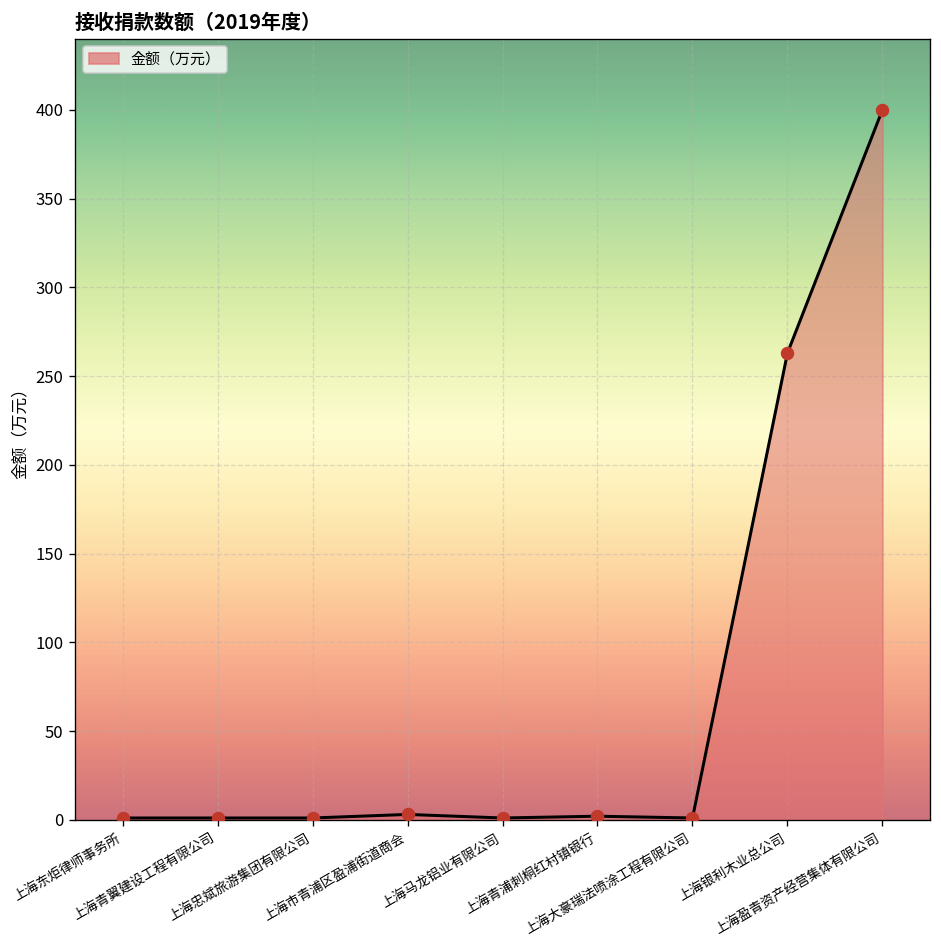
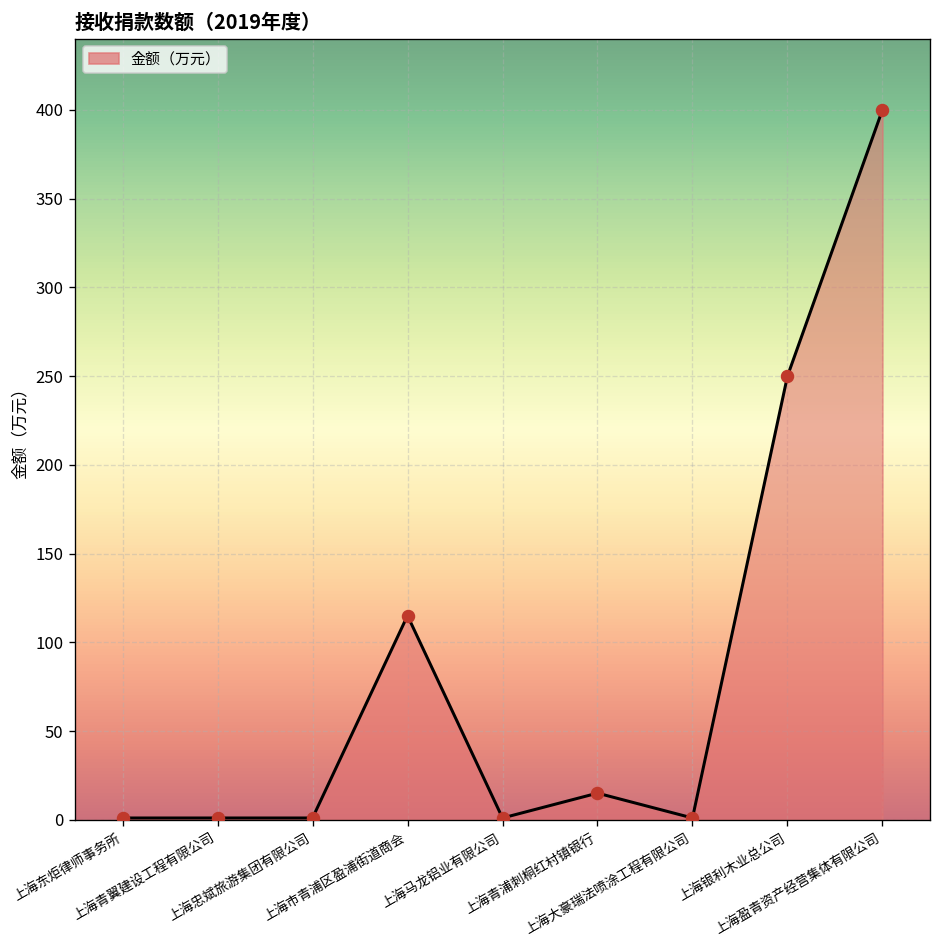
上海市青浦区盈浦街道商会: 3 -> 115
上海青浦刺桐红村镇银行: 2 -> 15
上海银利木业总公司: 263 -> 250
